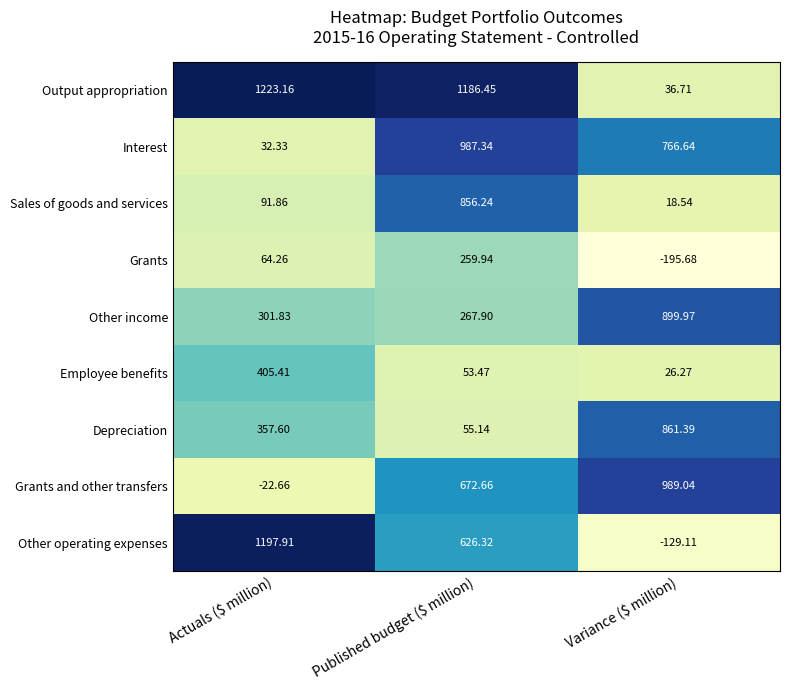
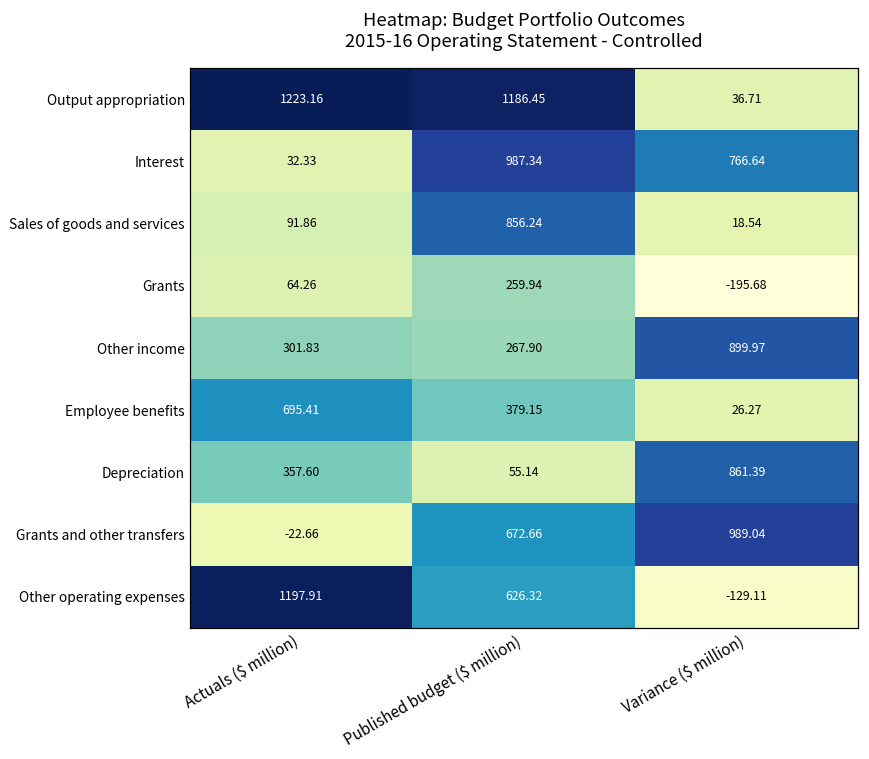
Employee benefits, Actuals ($ million): 405.41 -> 695.41
Employee benefits, Published budget ($ million): 53.47 -> 379.15
